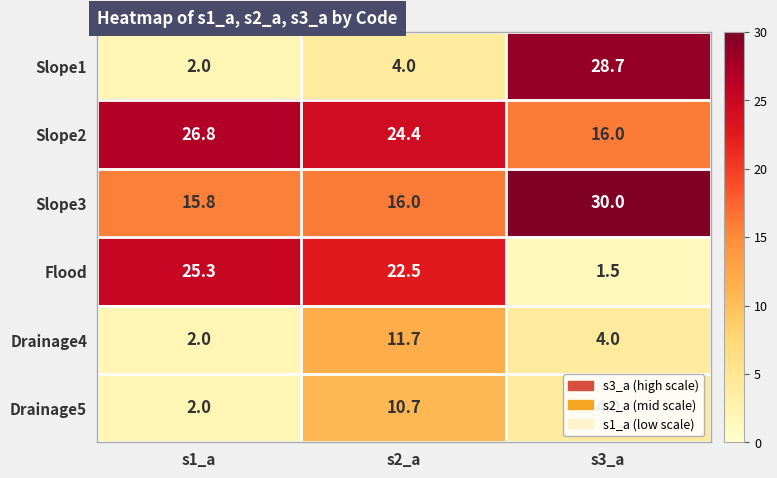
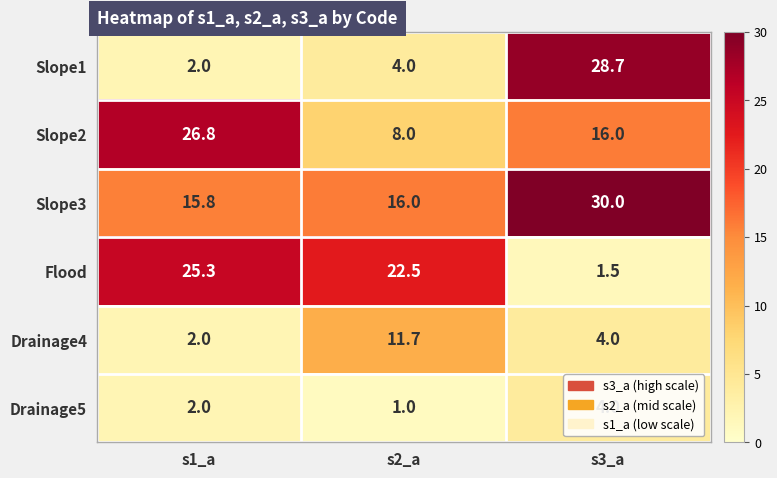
Slope2, s2_a: 24.4 -> 8.0
Drainage5, s2_a: 10.7 -> 1.0
